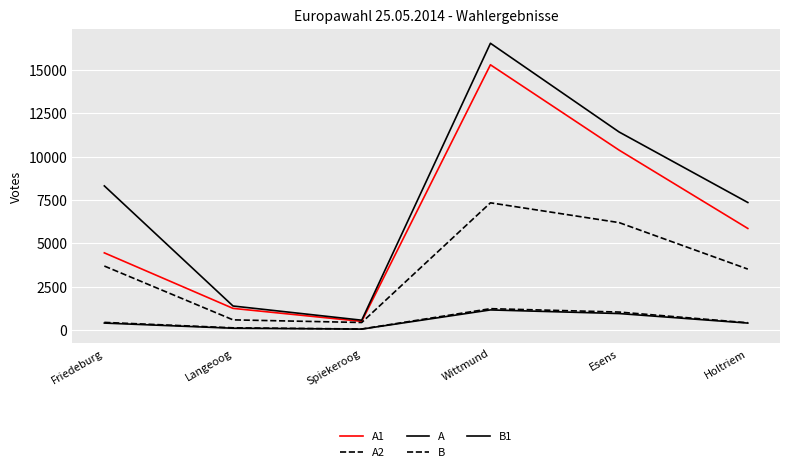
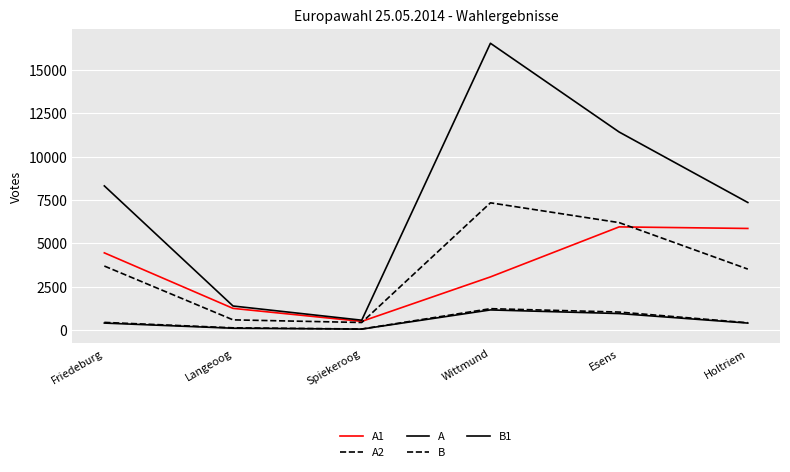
A1, Wittmund: 15300 -> 3100
A1, Esens: 10400 -> 6000
